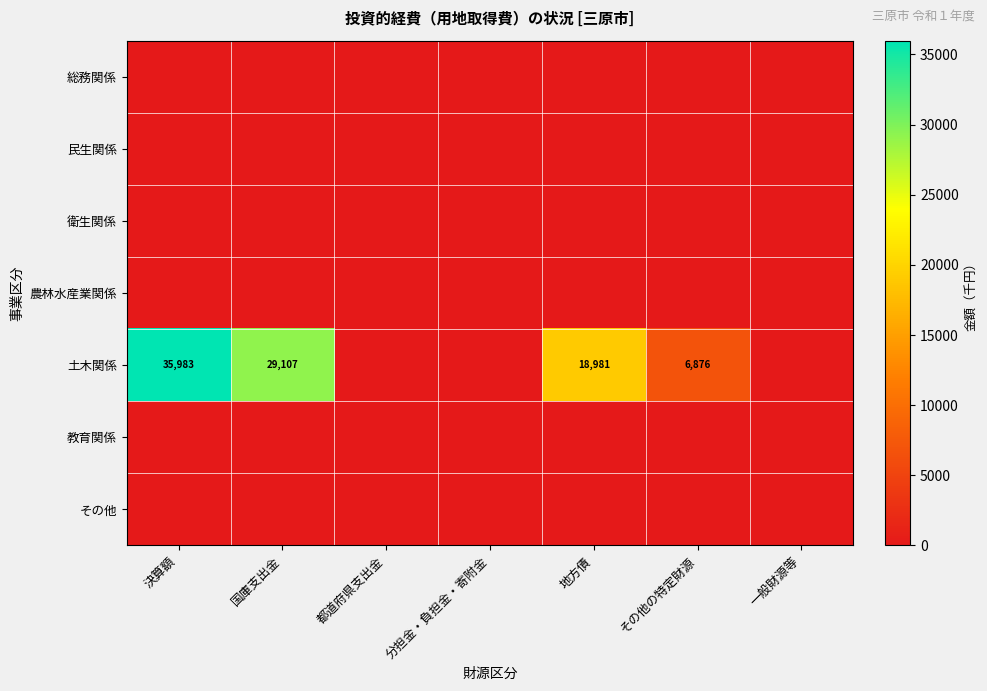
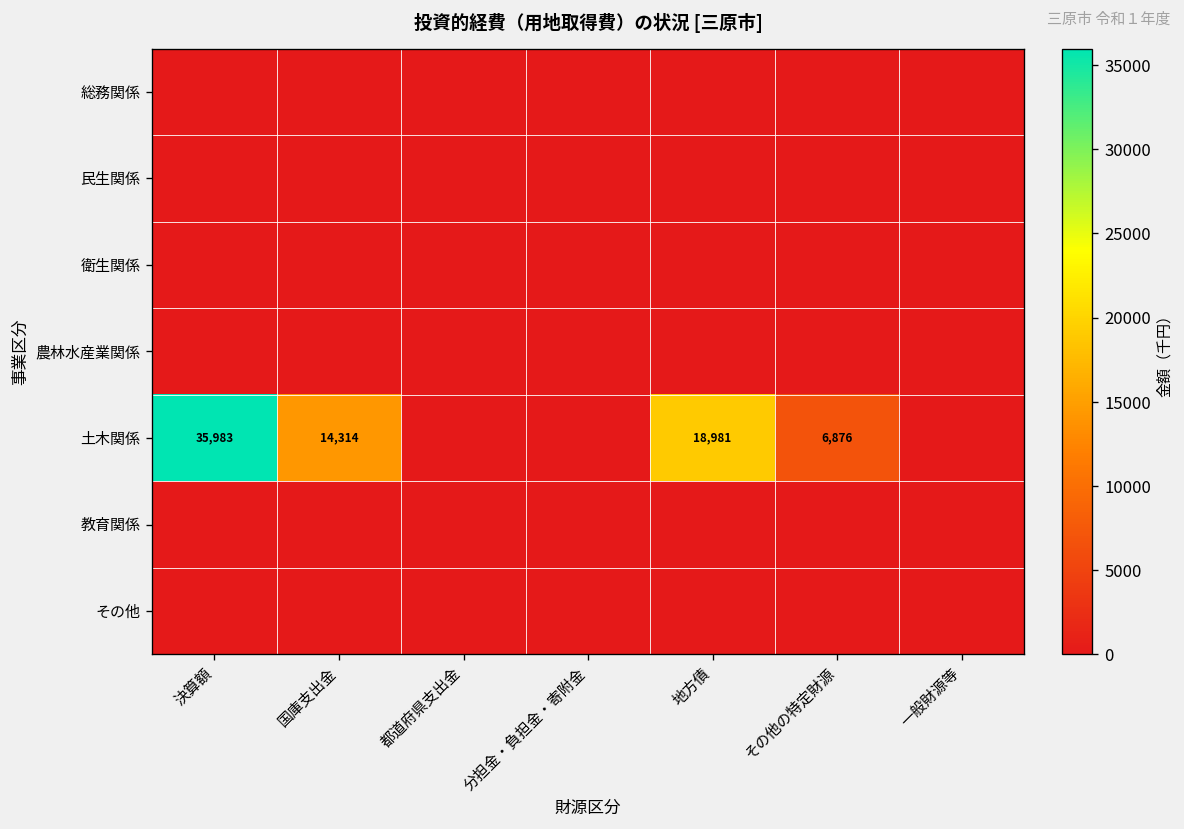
土木関係, 国庫支出金: 29,107 -> 14,314
